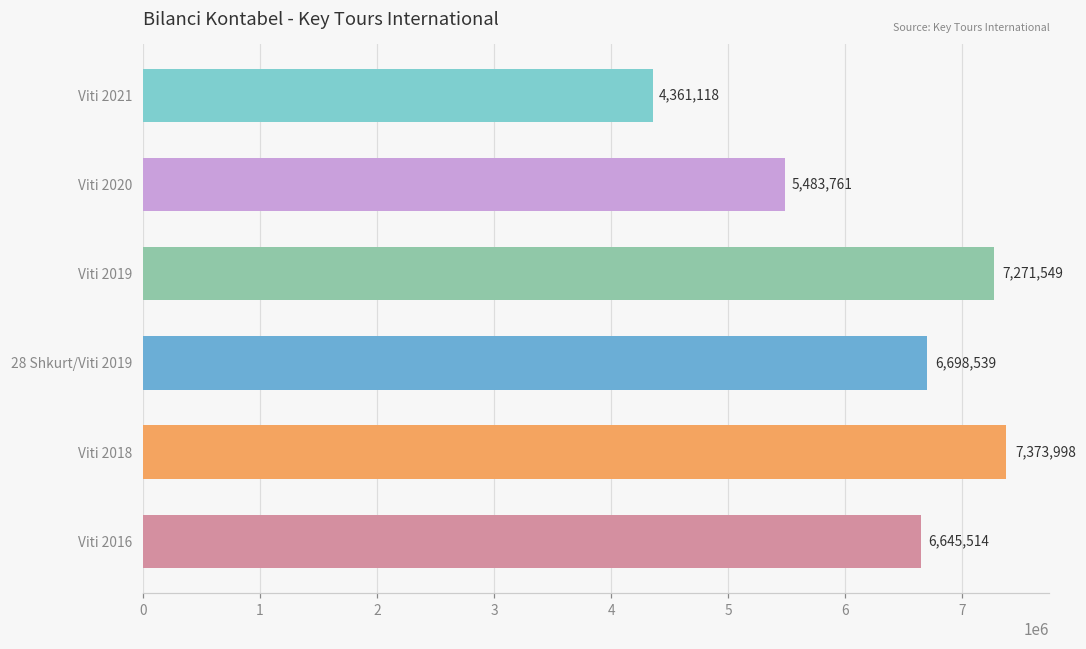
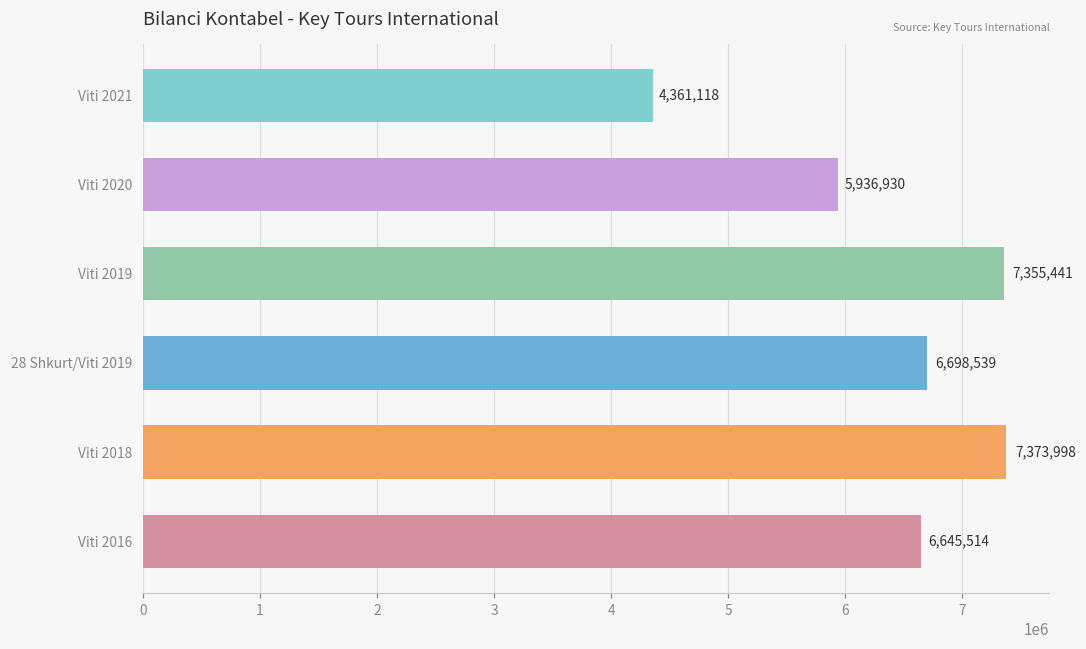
Viti 2020: 5,483,761 -> 5,936,930
Viti 2019: 7,271,549 -> 7,355,441
